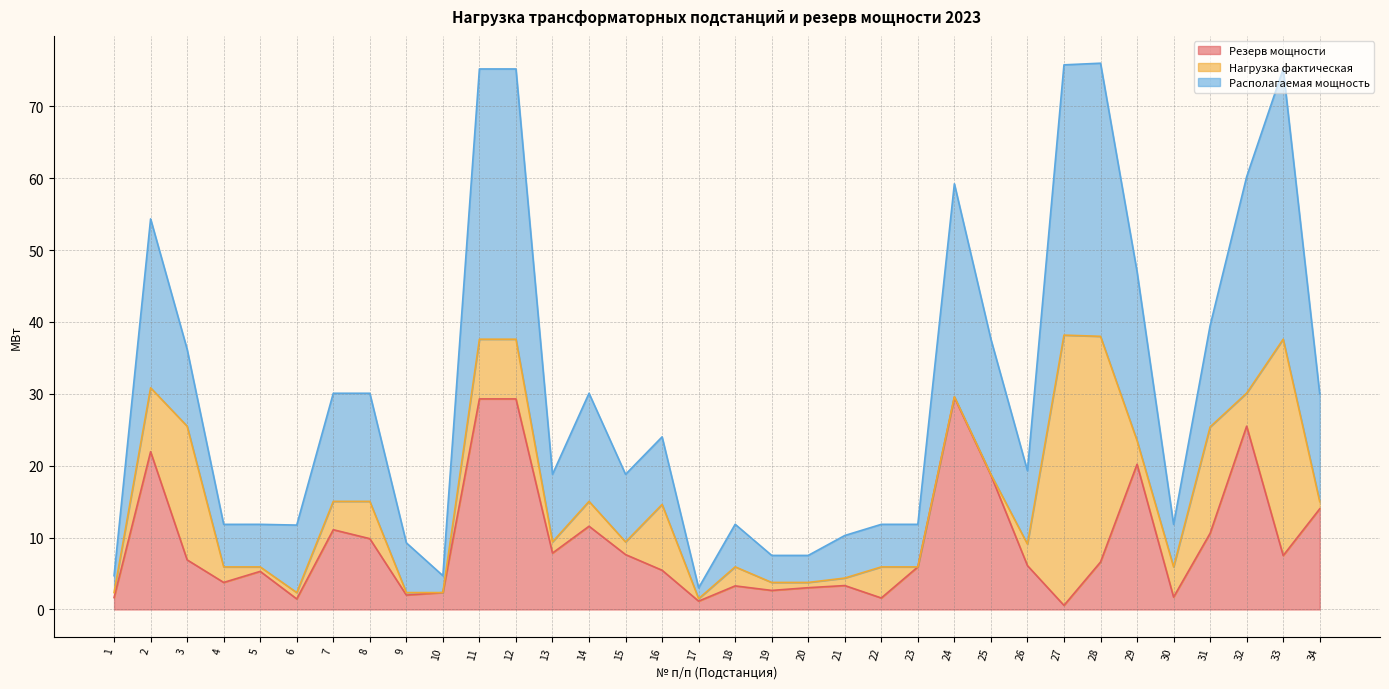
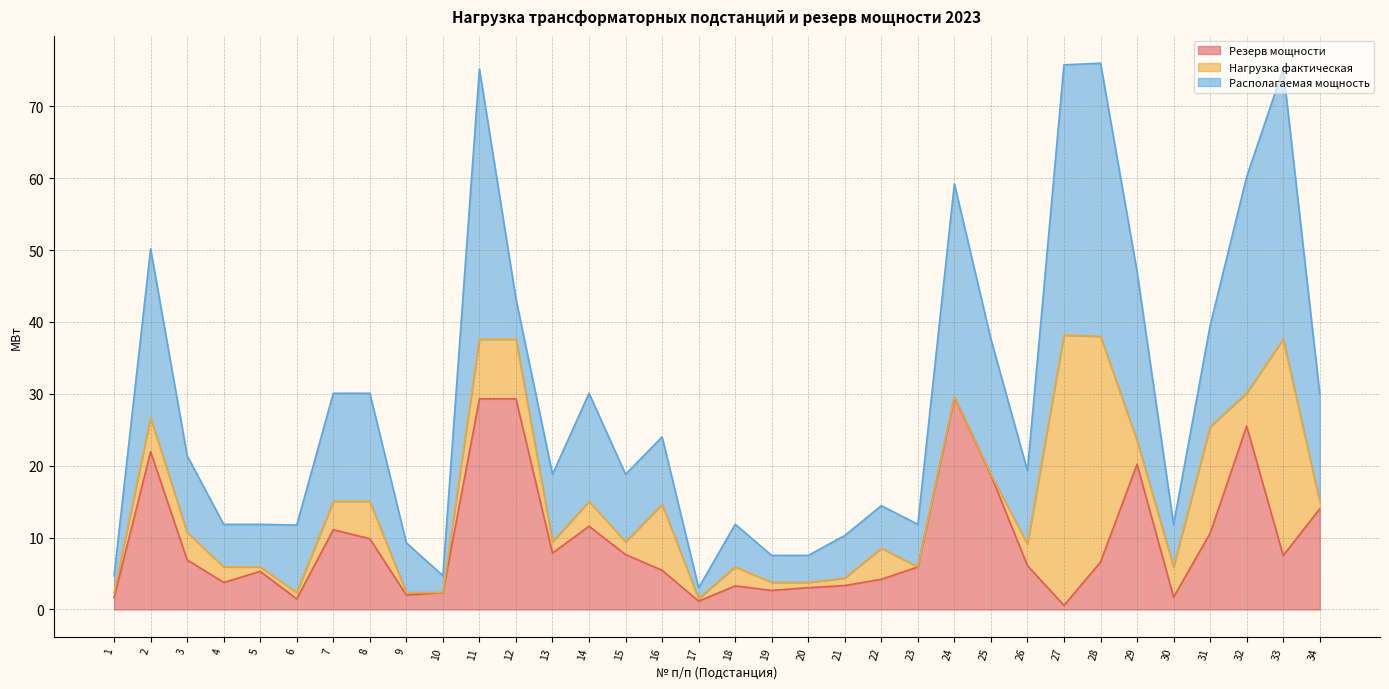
Нагрузка фактическая, 2: 9 -> 5
Нагрузка фактическая, 3: 19 -> 4
Располагаемая мощность, 12: 38 -> 6
Резерв мощности, 22: 2 -> 4
